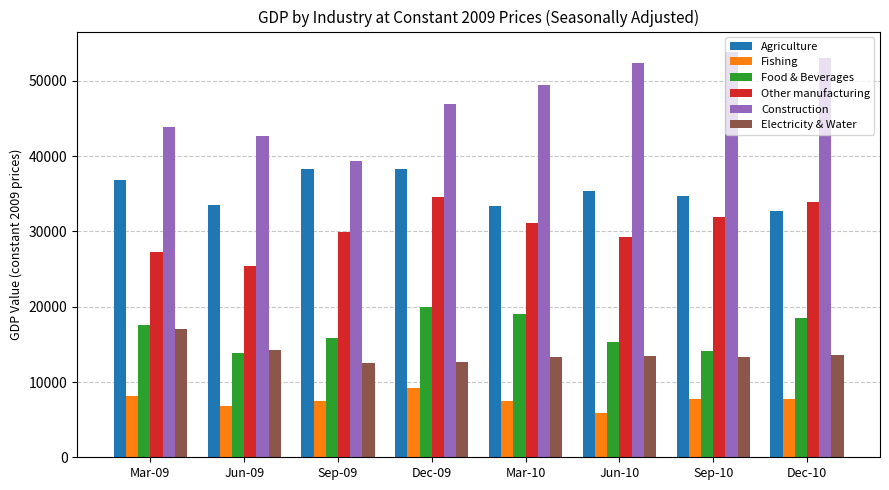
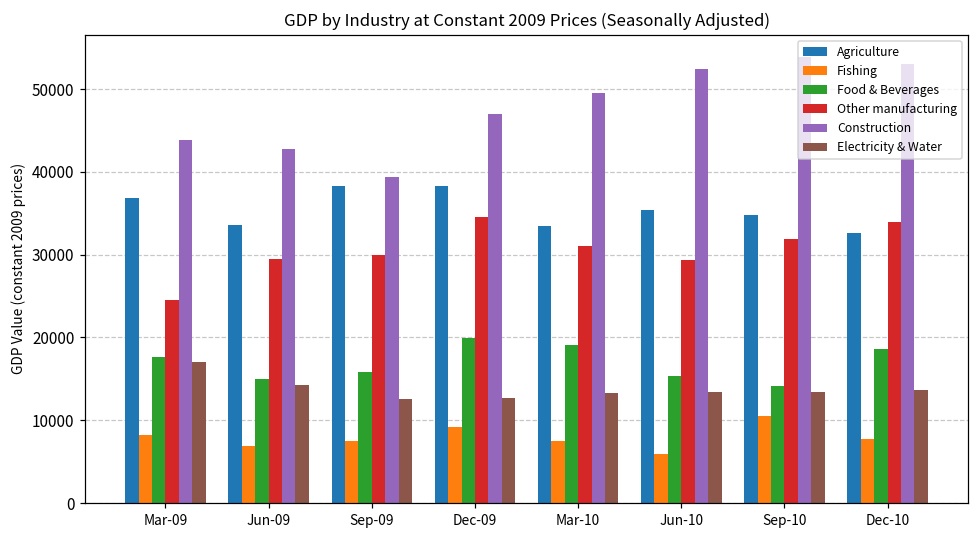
Other manufacturing, Mar-09: 27000 -> 25000
Food & Beverages, Jun-09: 14000 -> 15000
Other manufacturing, Jun-09: 25000 -> 29000
Fishing, Sep-10: 8000 -> 10000
